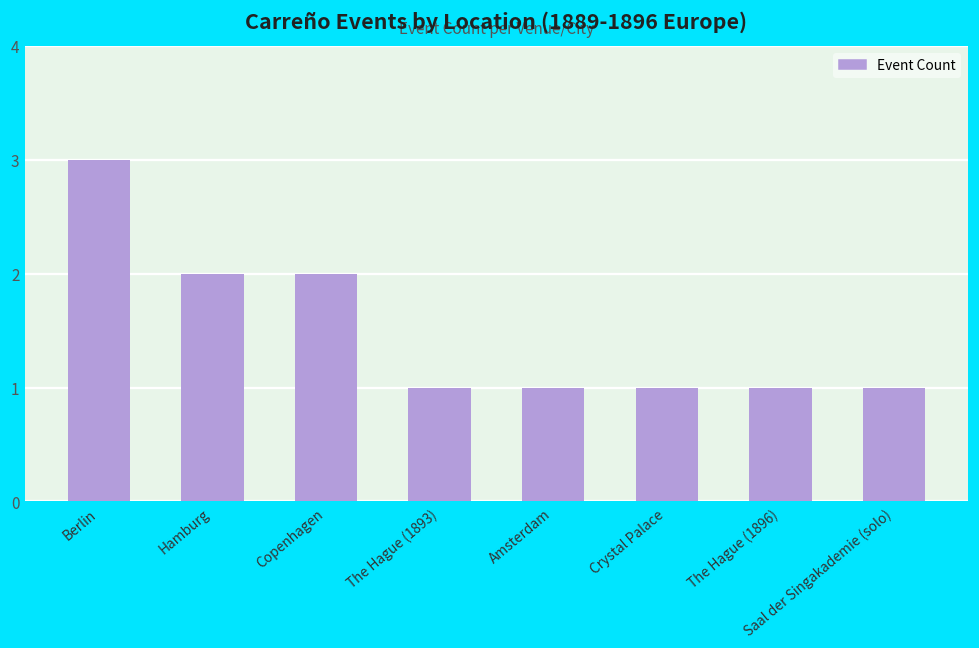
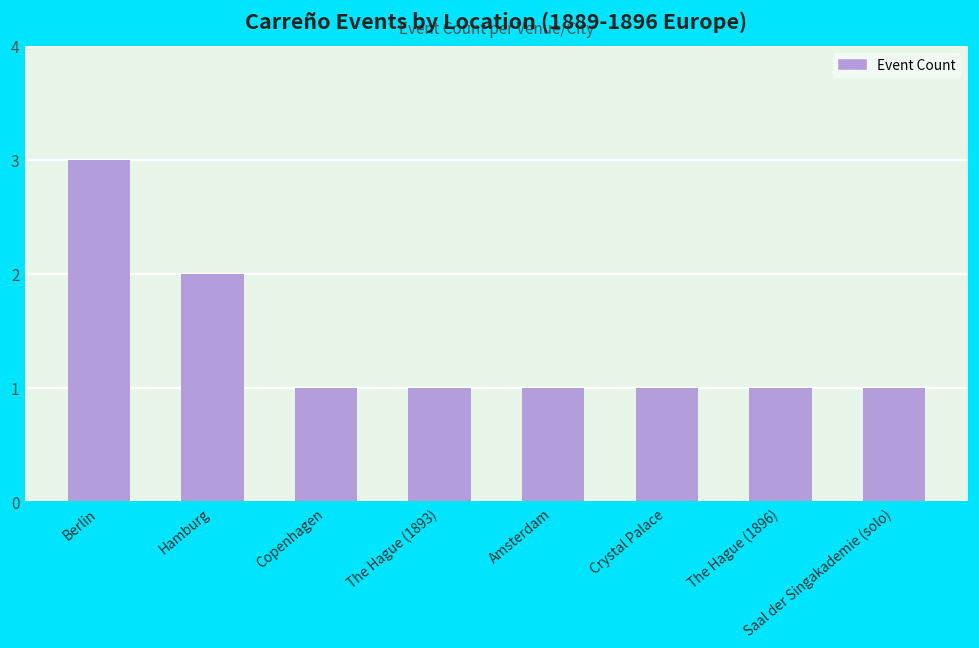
Copenhagen: 2 -> 1
